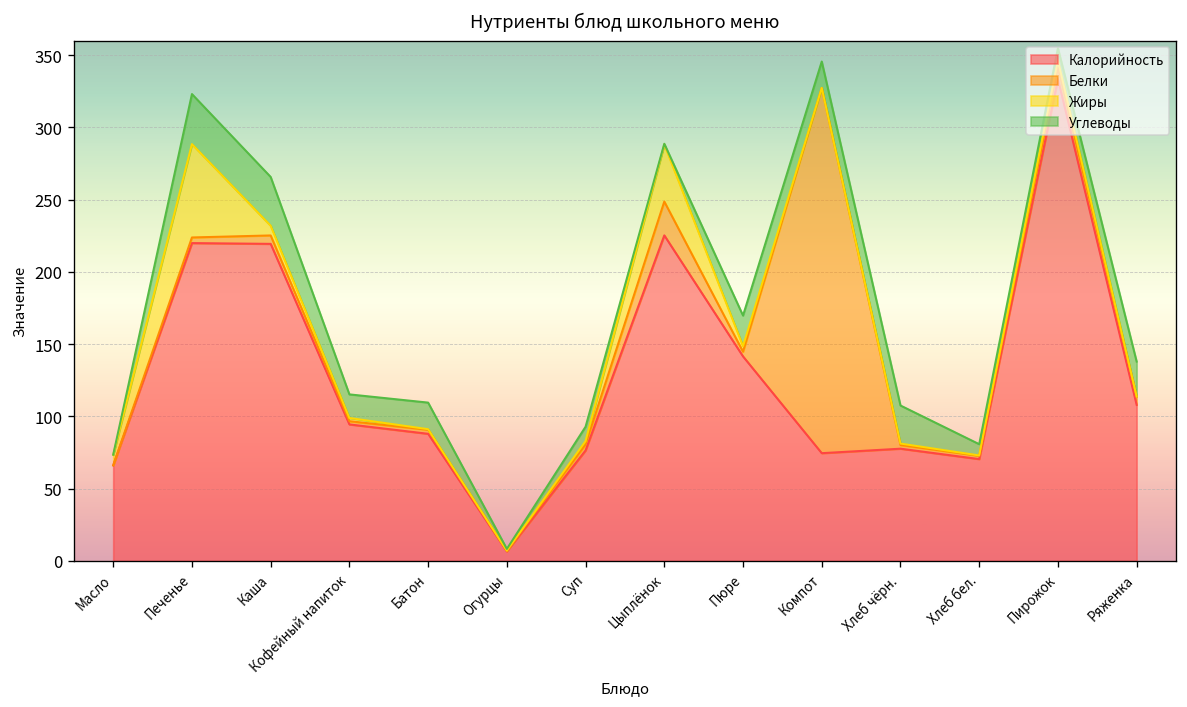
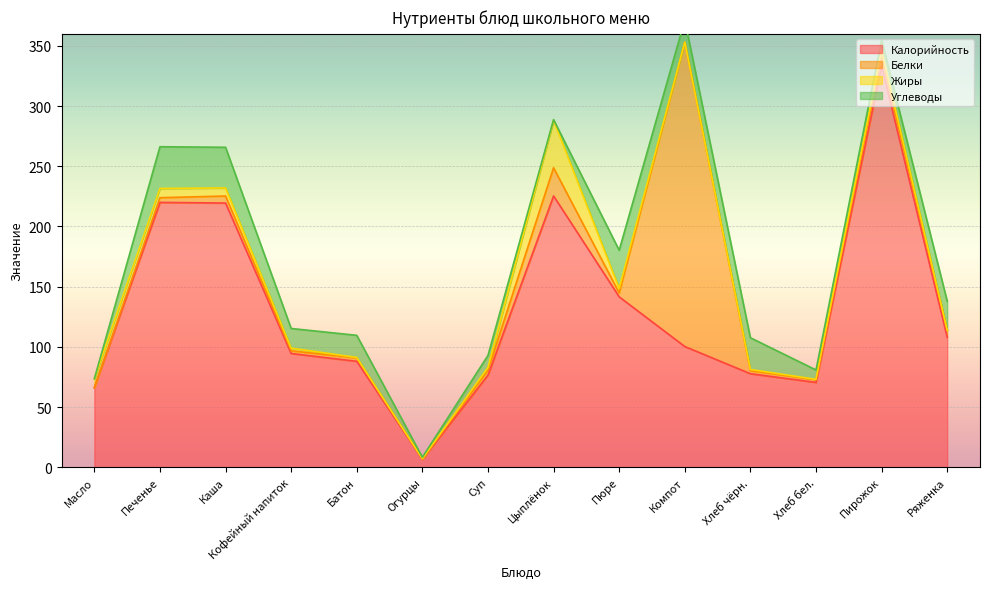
Жиры, Печенье: 65 -> 8
Углеводы, Пюре: 21 -> 32
Калорийность, Компот: 75 -> 100
